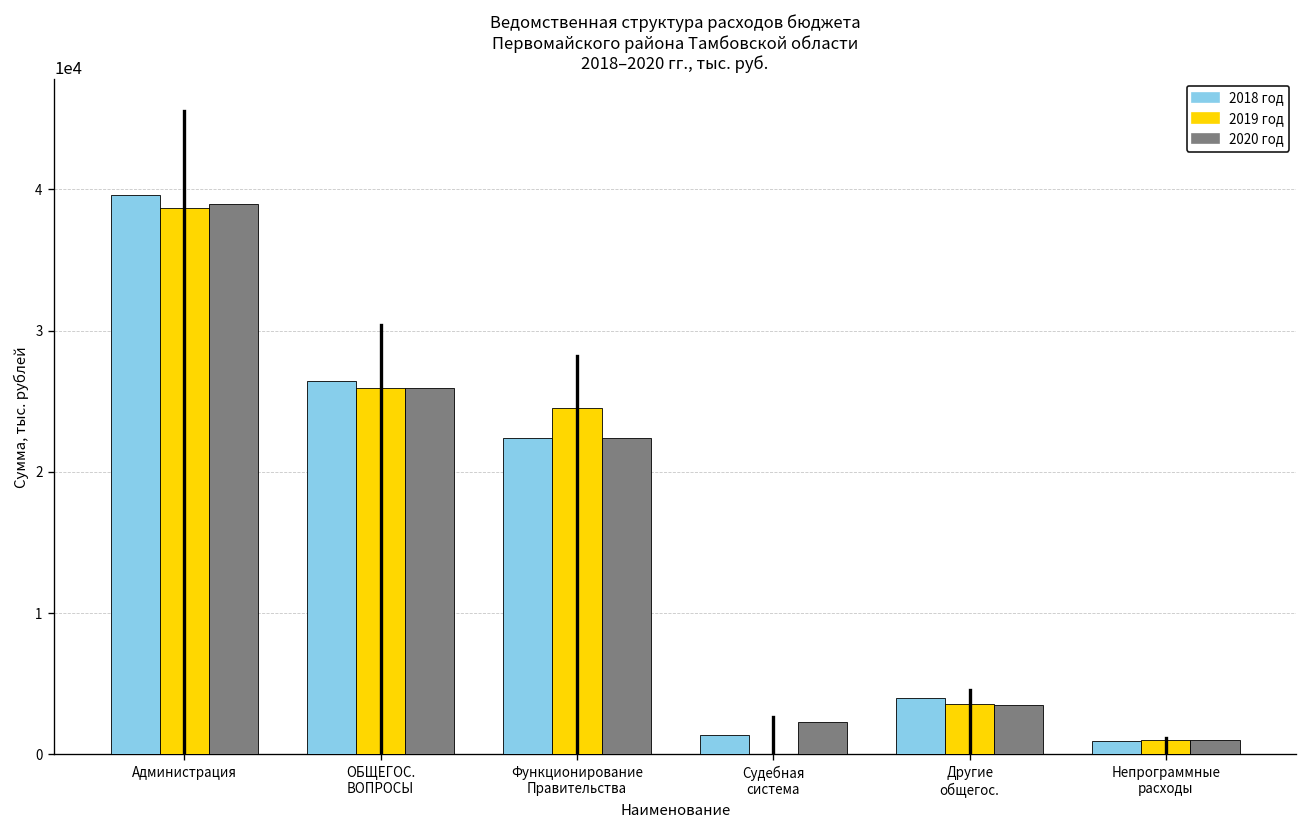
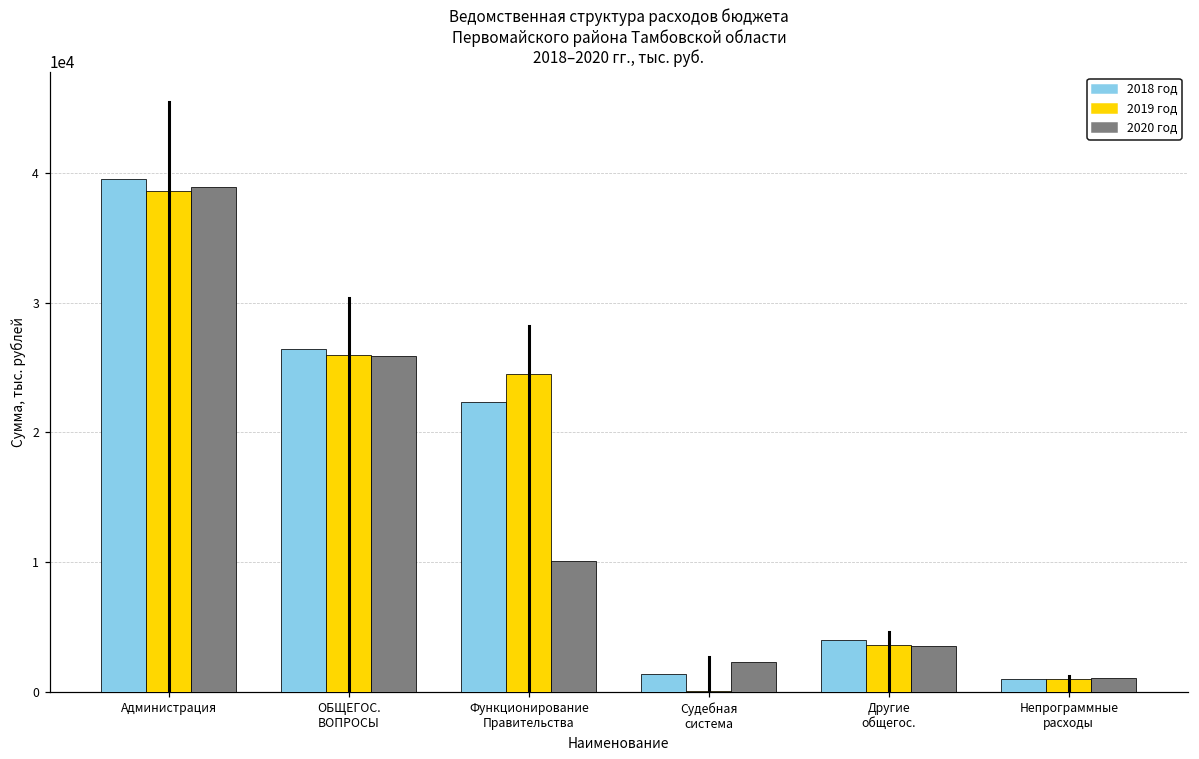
2020 год, Функционирование Правительства: 22400 -> 10100
